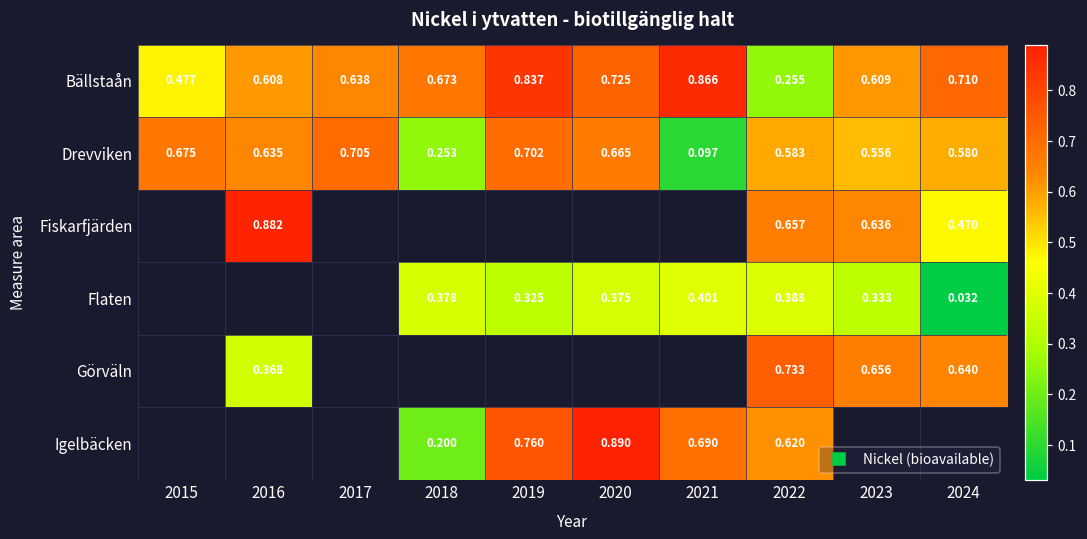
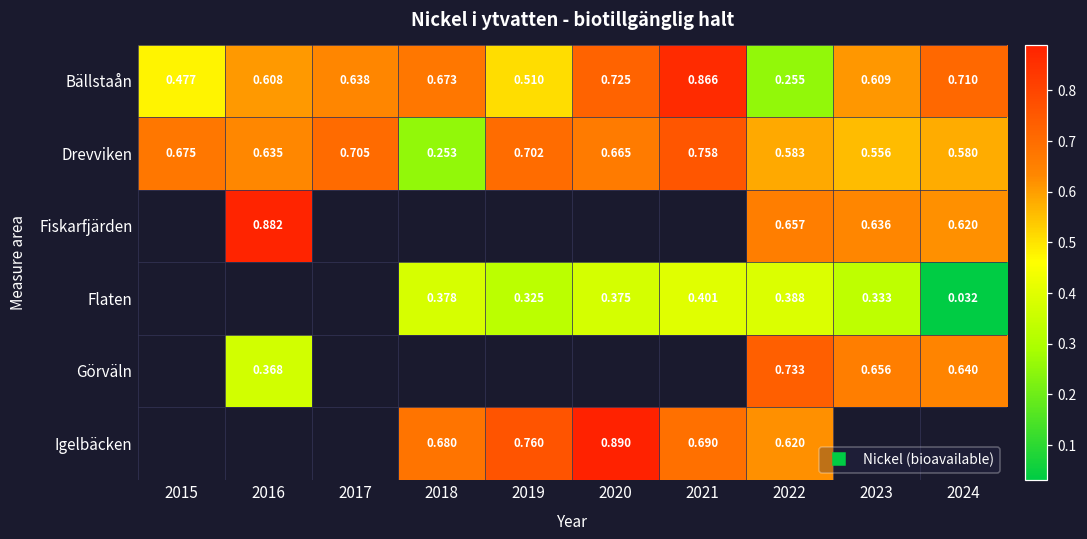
Bällstaån, 2019: 0.837 -> 0.510
Drevviken, 2021: 0.097 -> 0.758
Fiskarfjärden, 2024: 0.470 -> 0.620
Igelbäcken, 2018: 0.200 -> 0.680
